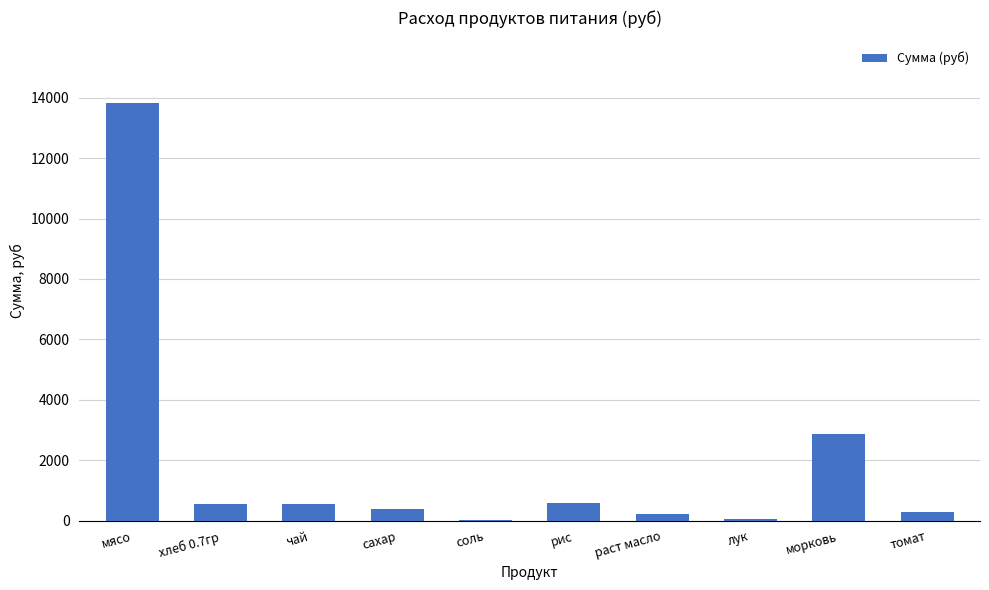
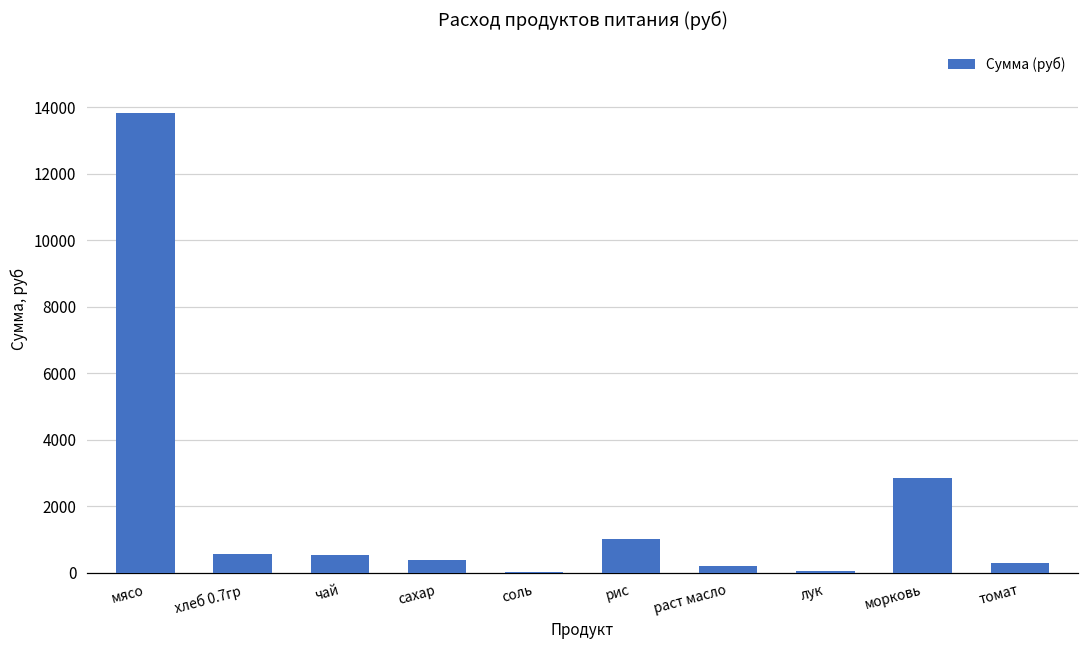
рис: 600 -> 1000
